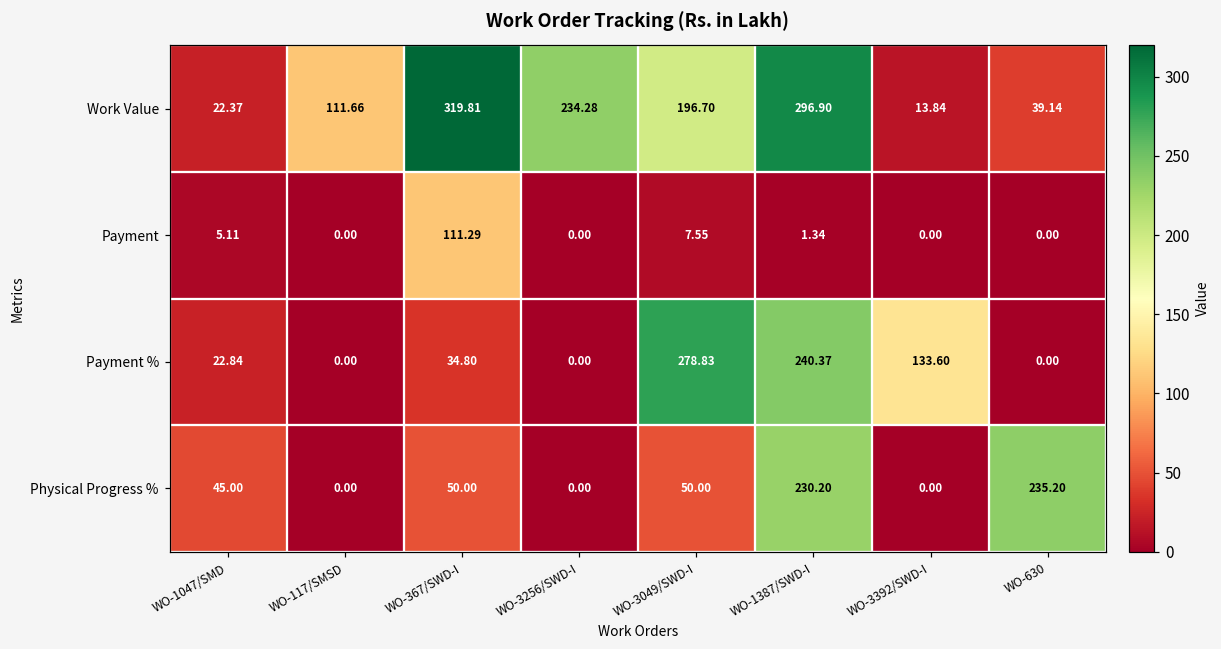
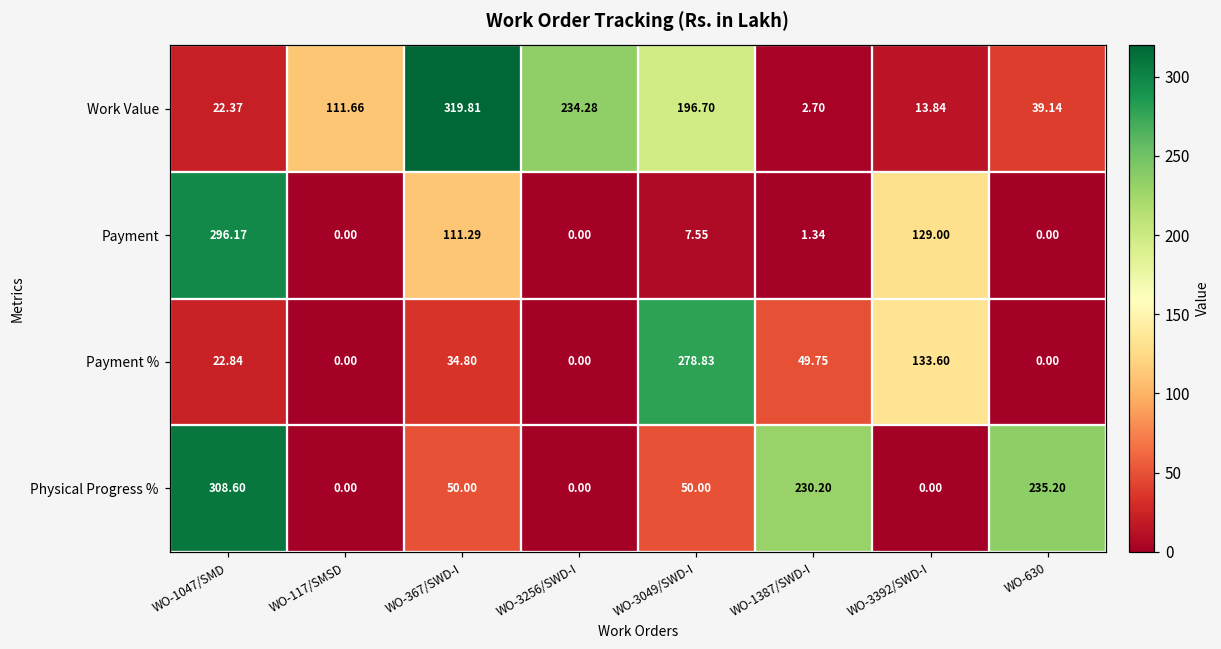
Work Value, WO-1387/SWD-I: 296.90 -> 2.70
Payment, WO-1047/SMD: 5.11 -> 296.17
Payment, WO-3392/SWD-I: 0.00 -> 129.00
Payment %, WO-1387/SWD-I: 240.37 -> 49.75
Physical Progress %, WO-1047/SMD: 45.00 -> 308.60
